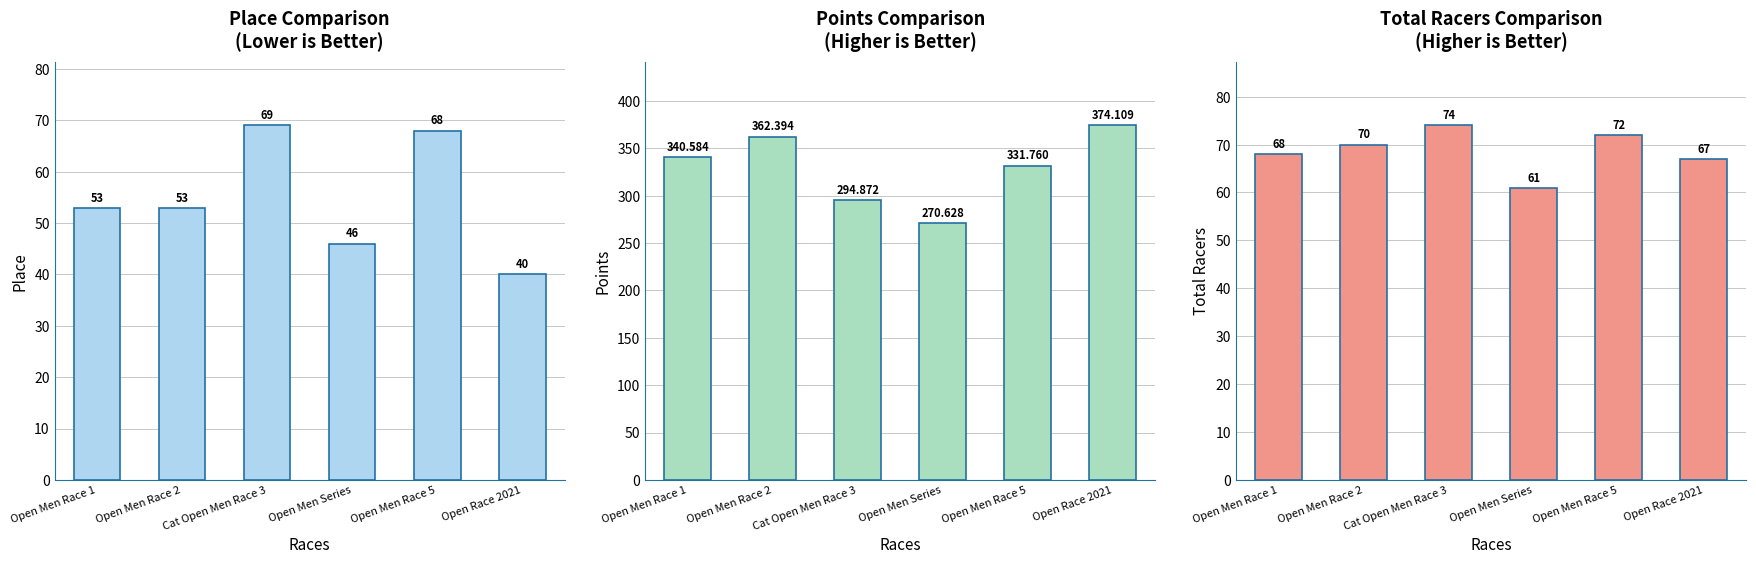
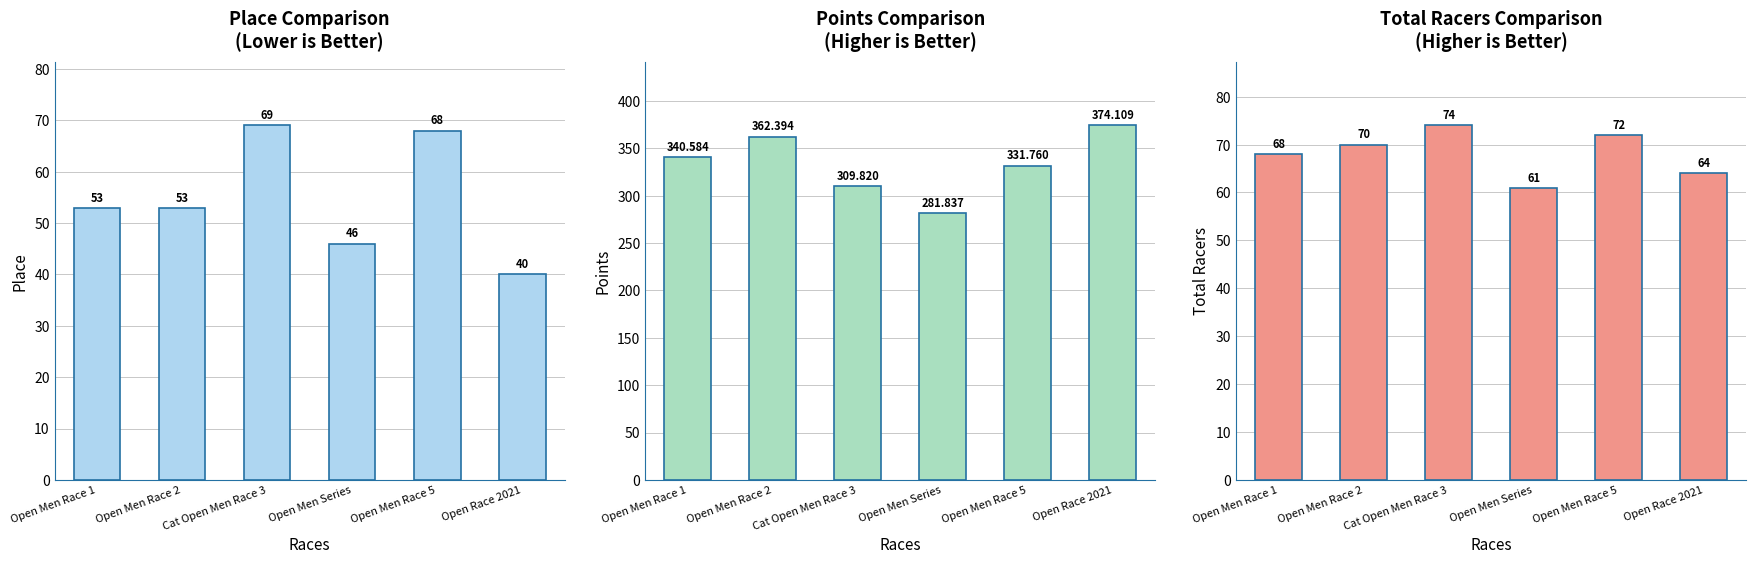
Points Comparison (Higher is Better), Cat Open Men Race 3: 294.872 -> 309.820
Points Comparison (Higher is Better), Open Men Series: 270.628 -> 281.837
Total Racers Comparison (Higher is Better), Open Race 2021: 67 -> 64
